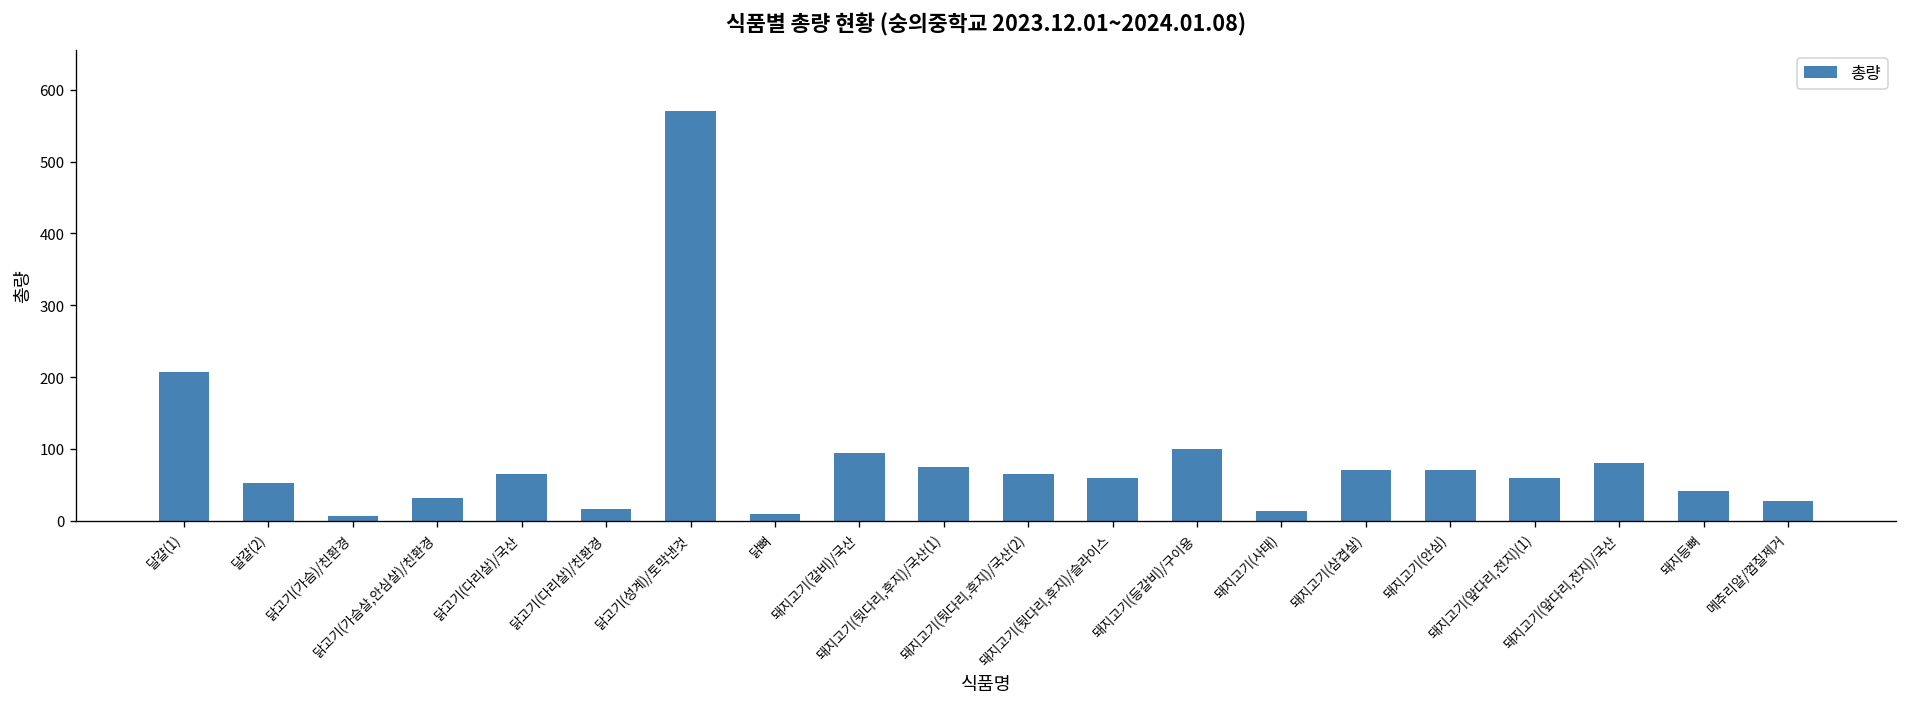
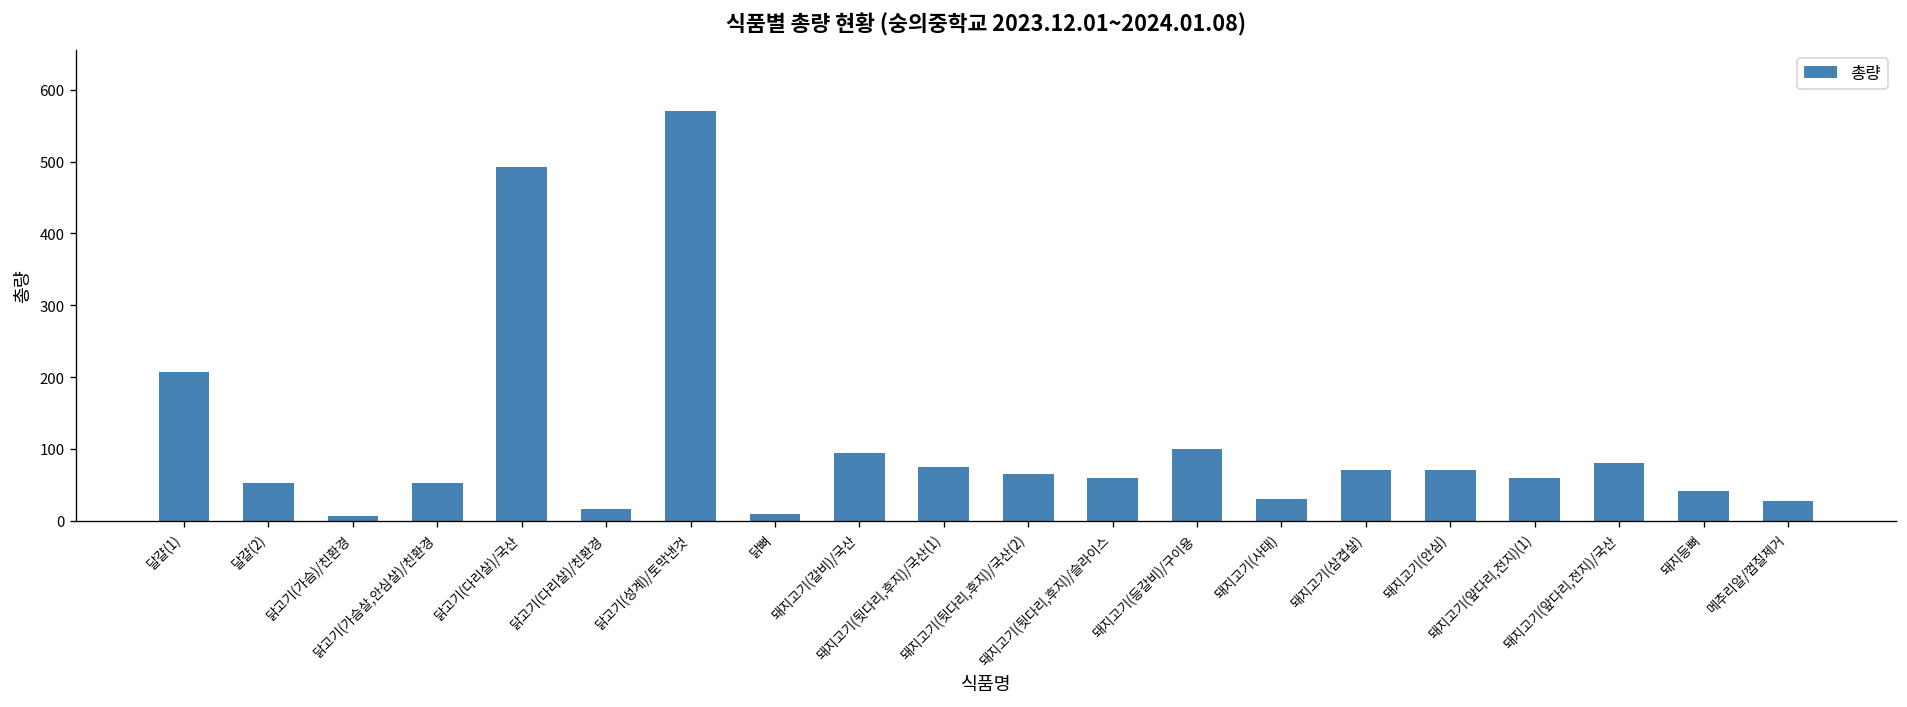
닭고기(가슴살,안심살)/친환경: 30 -> 50
닭고기(다리살)/국산: 70 -> 490
돼지고기(사태): 10 -> 30
